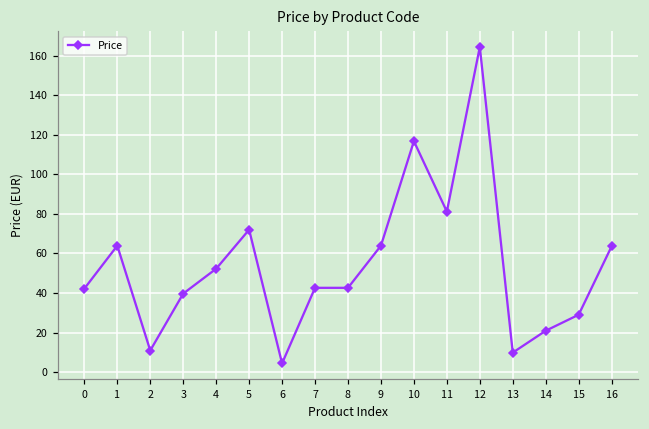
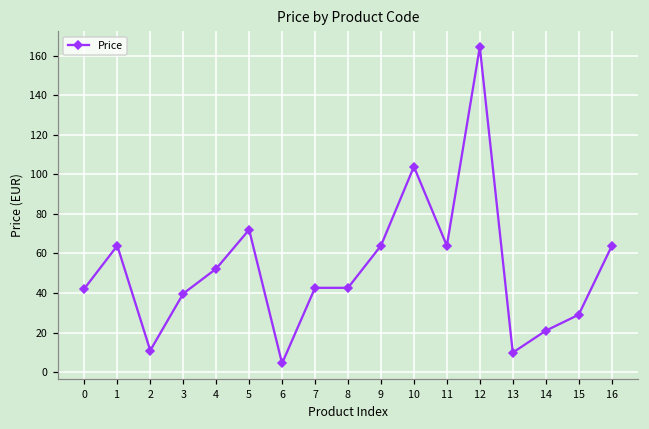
10: 117 -> 104
11: 81 -> 64
